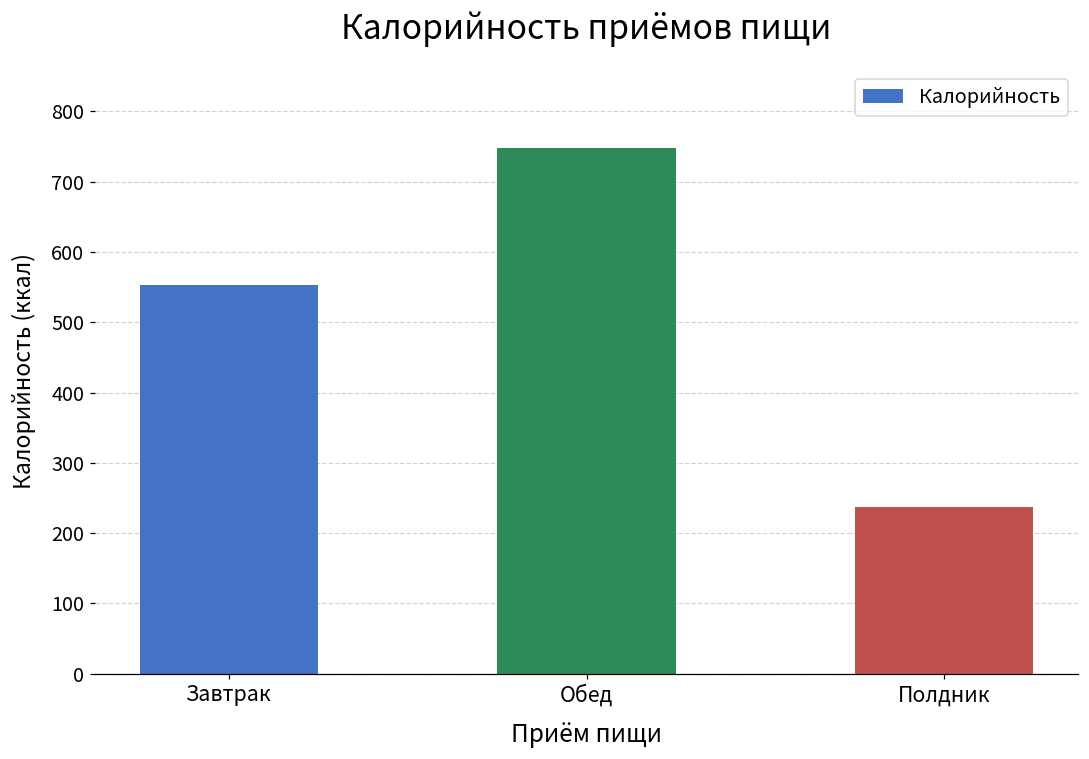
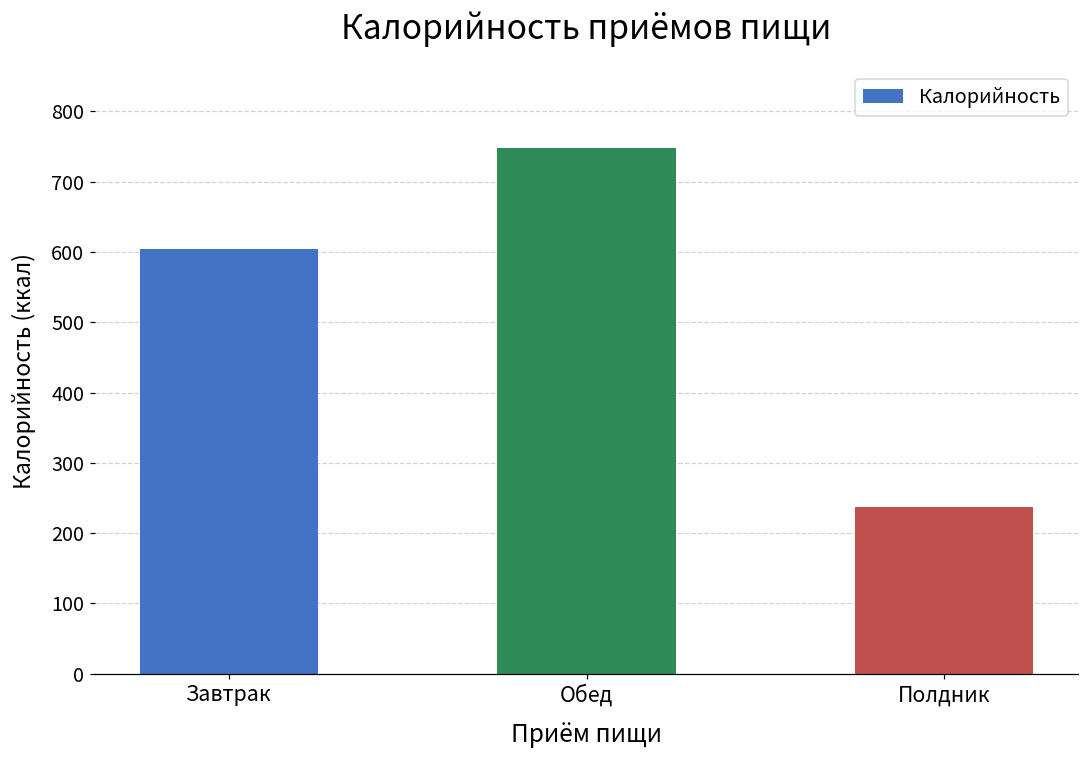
Завтрак: 550 -> 600
